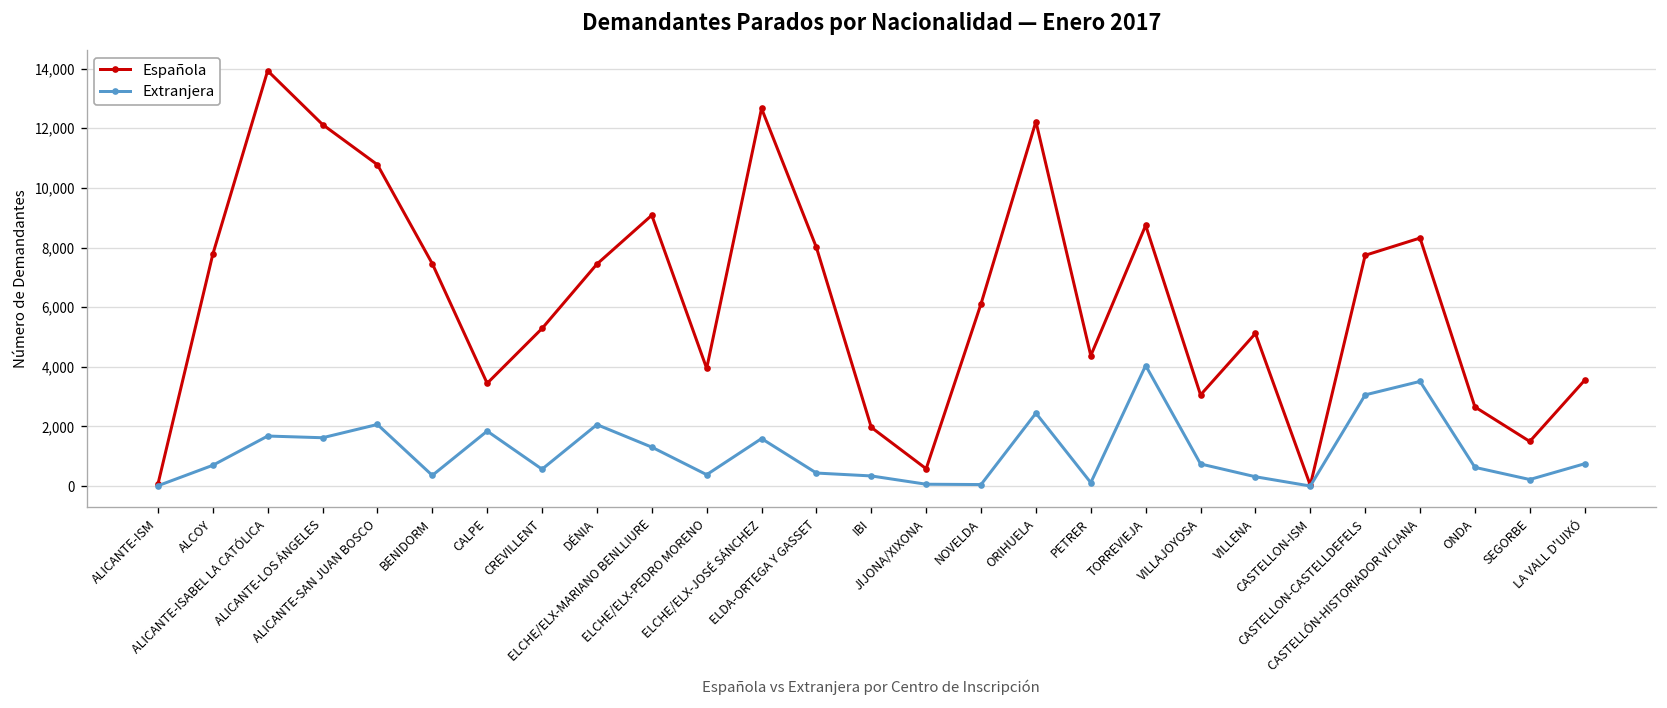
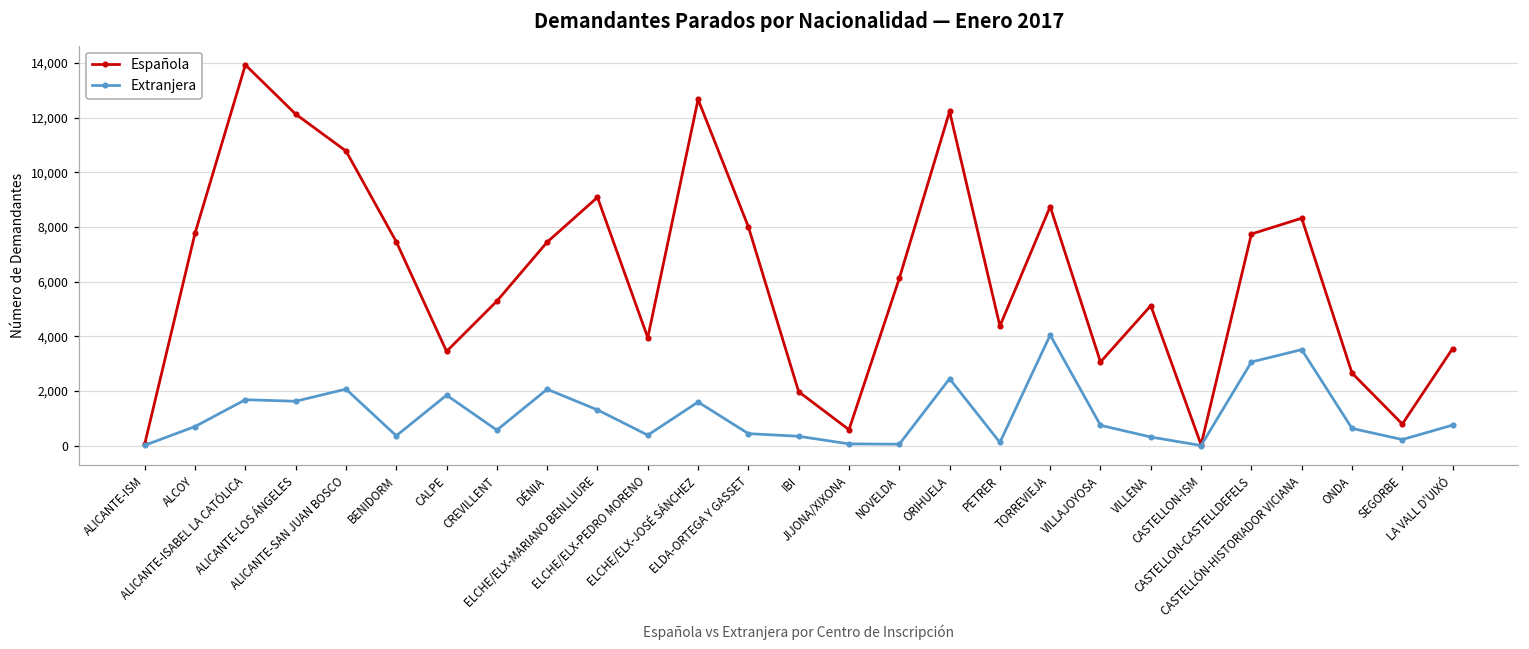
Española, SEGORBE: 1,500 -> 800
